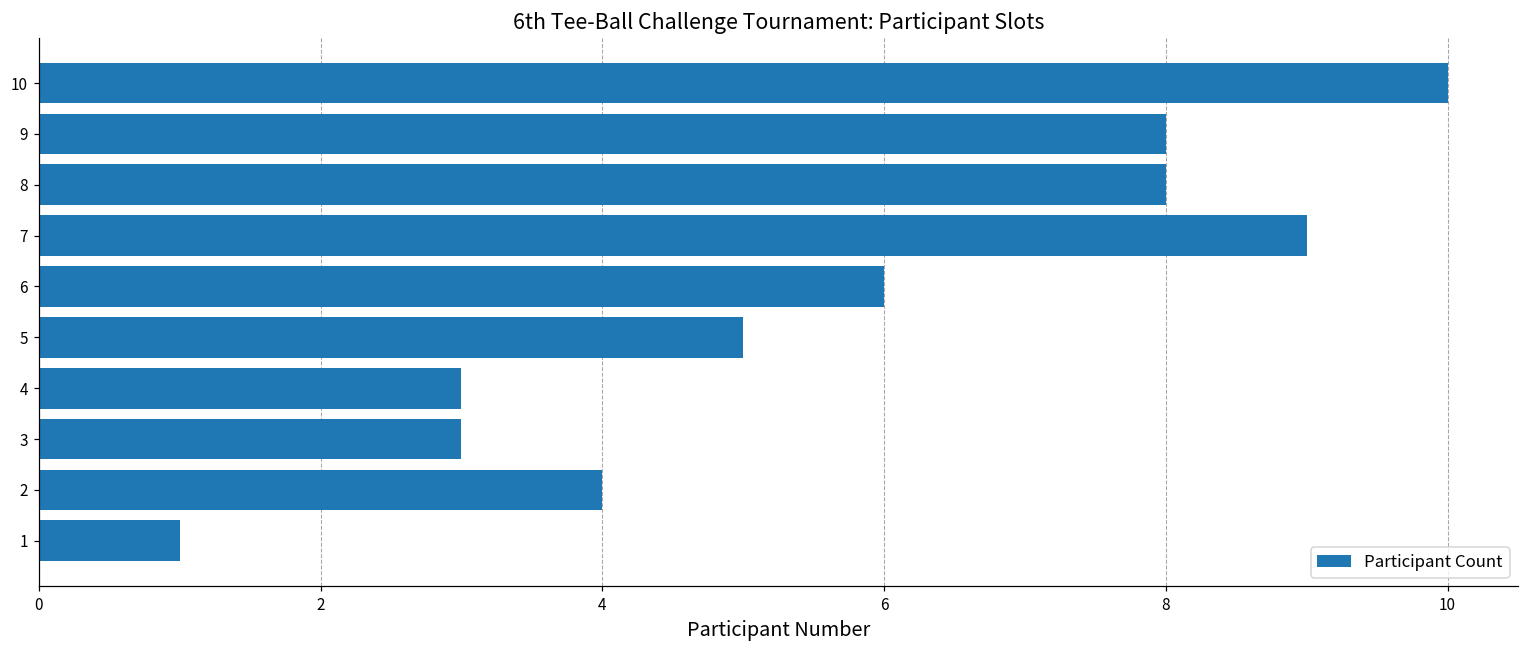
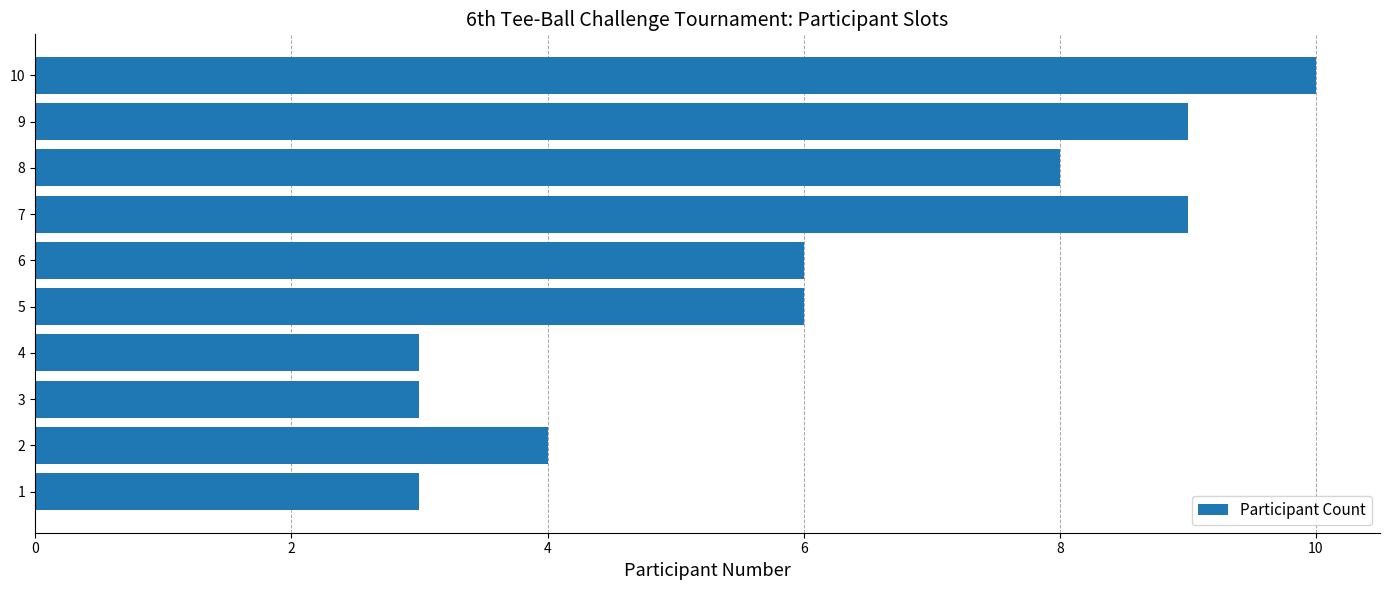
9: 8 -> 9
5: 5 -> 6
1: 1 -> 3
